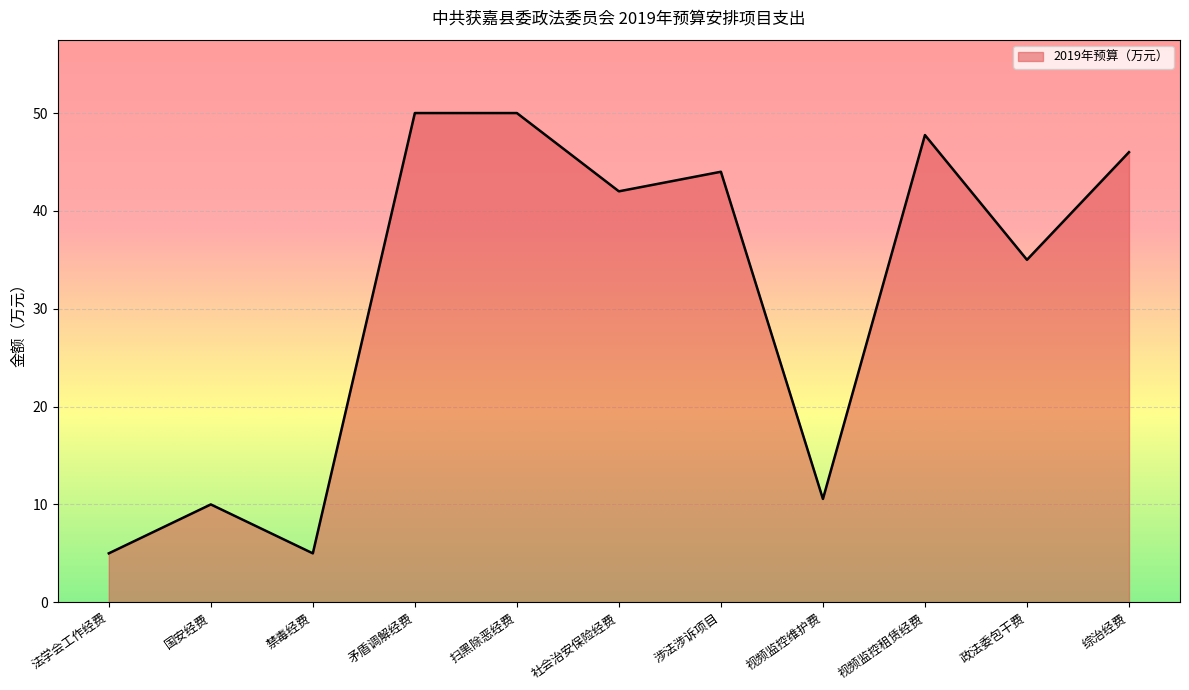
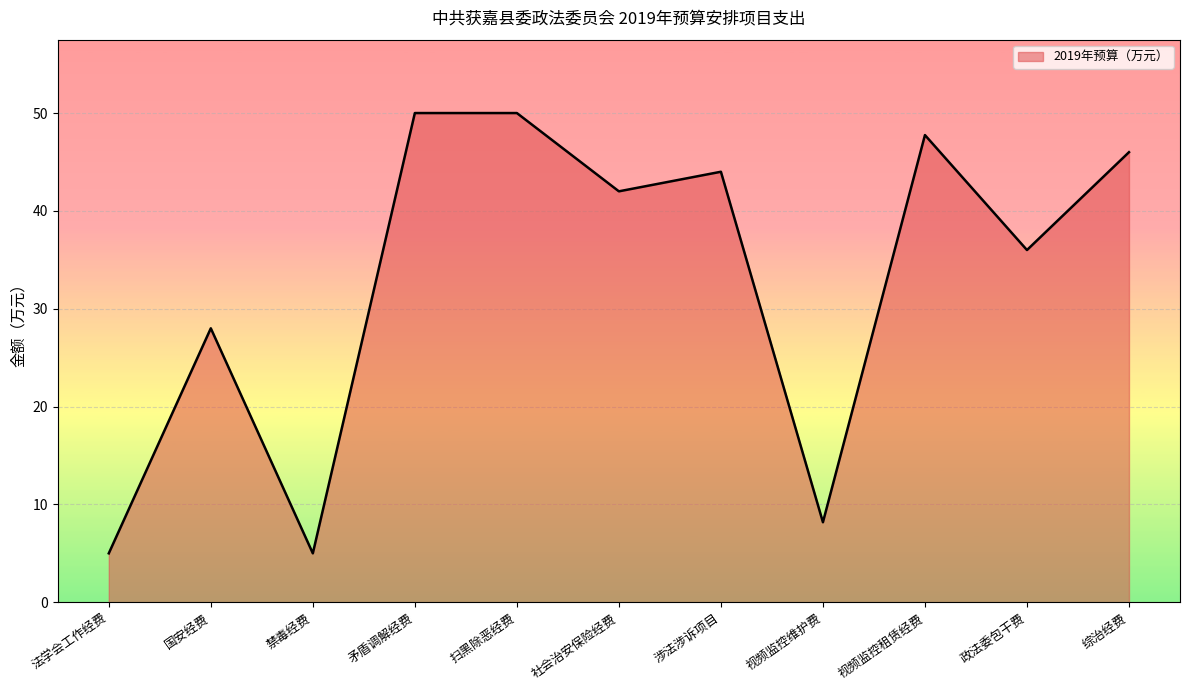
国安经费: 10 -> 28
视频监控维护费: 11 -> 8
政法委包干费: 35 -> 36
